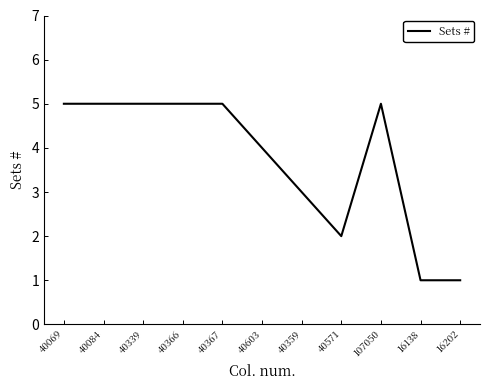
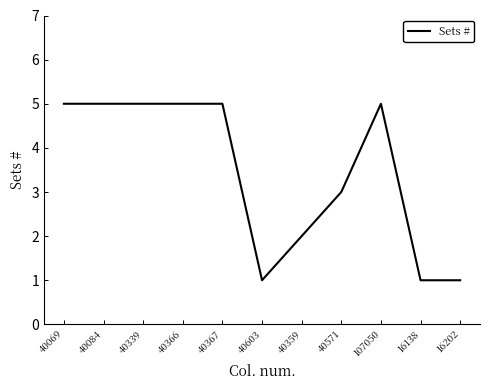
40603: 4 -> 1
40359: 3 -> 2
40571: 2 -> 3
